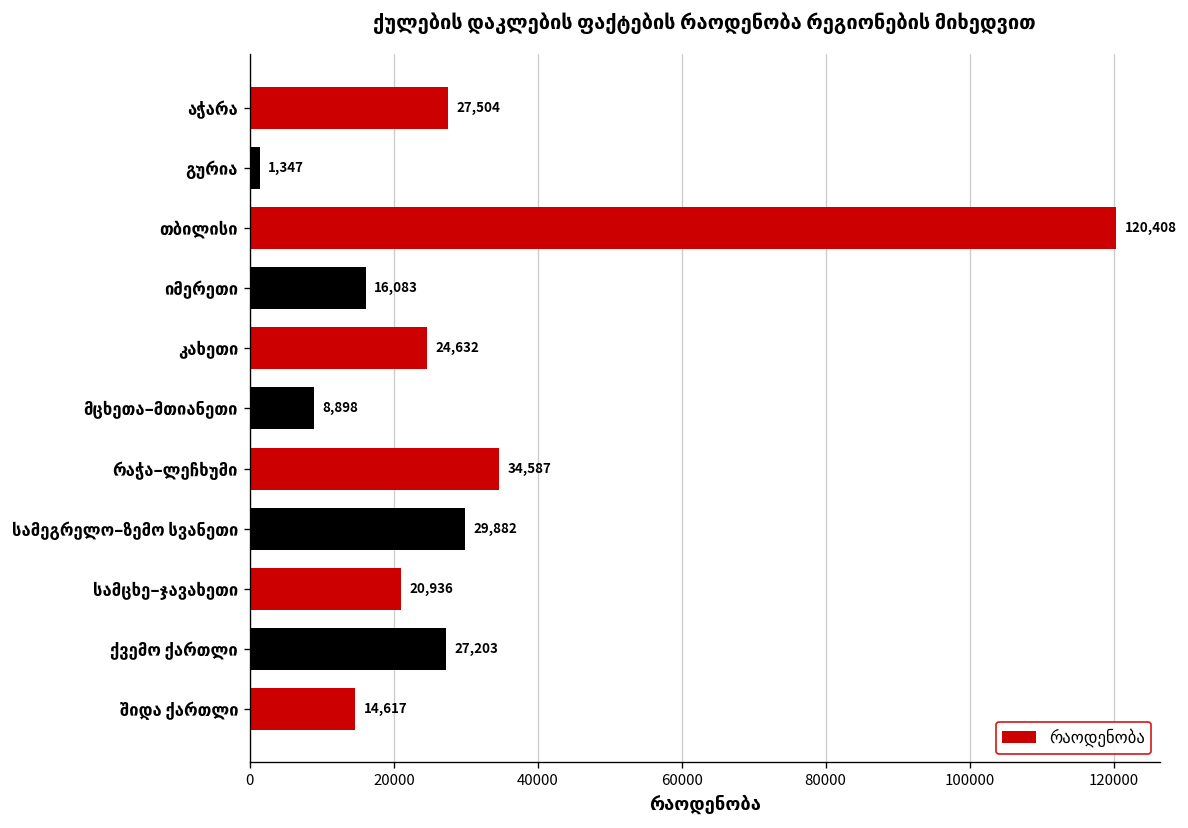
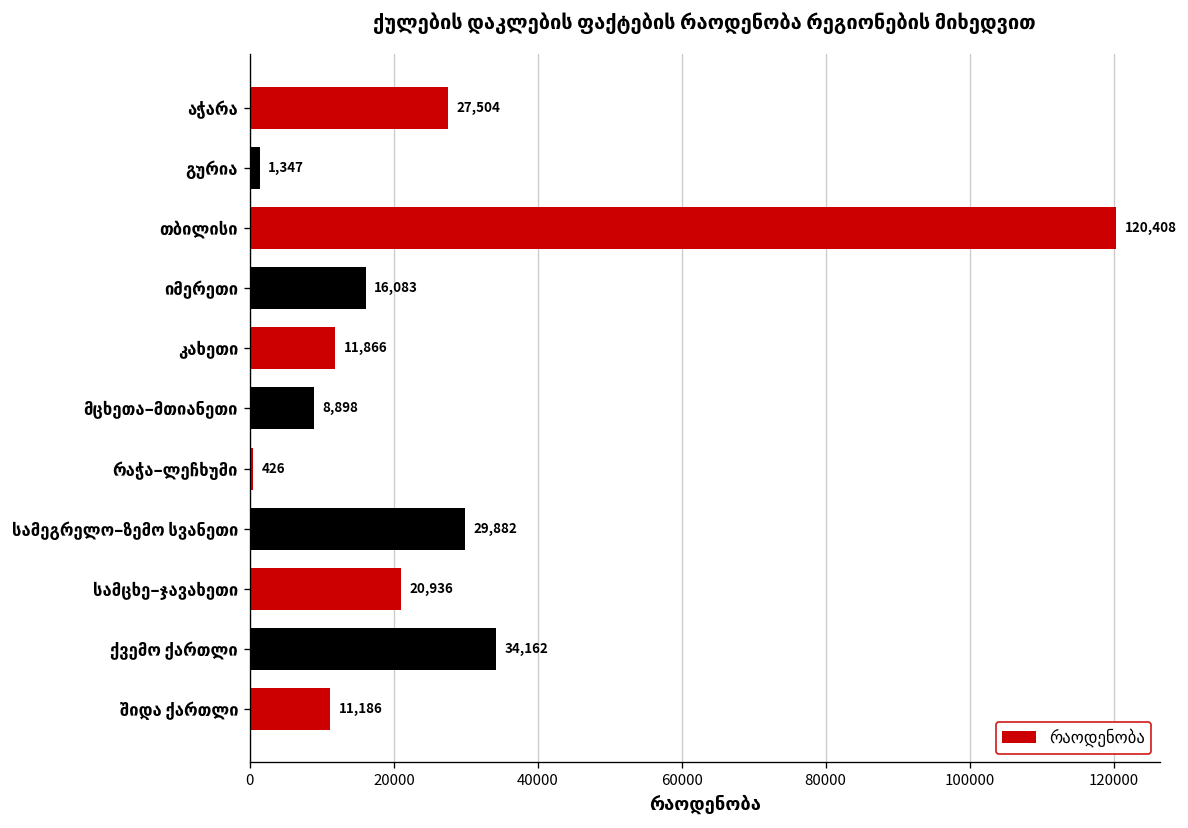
კახეთი: 24,632 -> 11,866
რაჭა–ლეჩხუმი: 34,587 -> 426
ქვემო ქართლი: 27,203 -> 34,162
შიდა ქართლი: 14,617 -> 11,186
